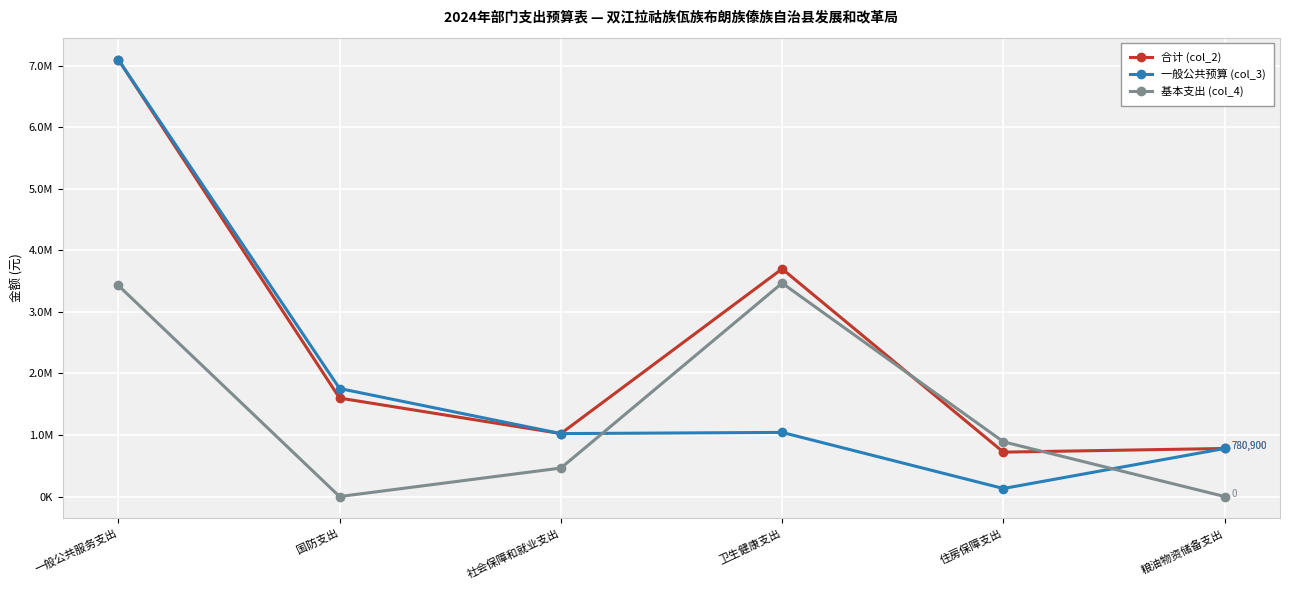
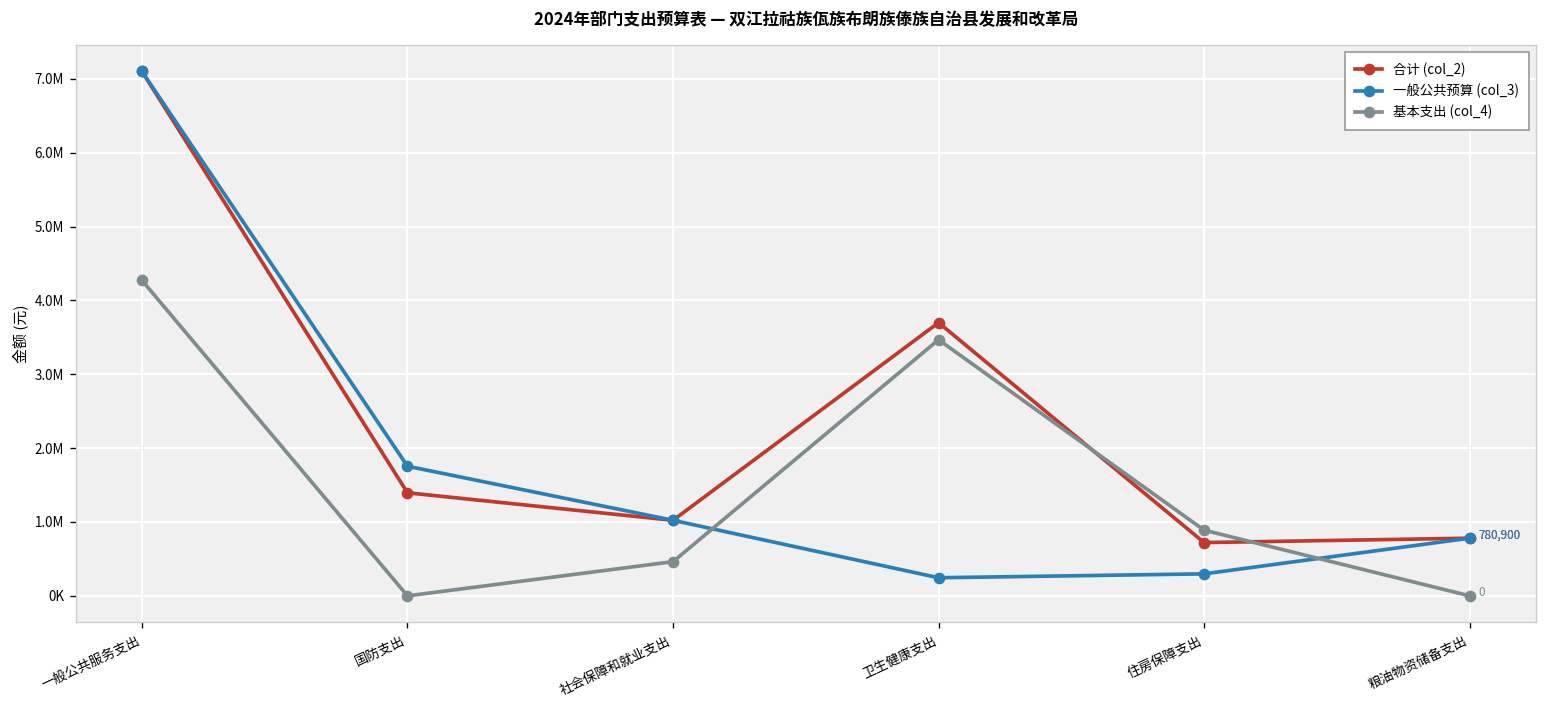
基本支出 (col_4), 一般公共服务支出: 3400000 -> 4300000
合计 (col_2), 国防支出: 1600000 -> 1400000
一般公共预算 (col_3), 卫生健康支出: 1000000 -> 200000
一般公共预算 (col_3), 住房保障支出: 100000 -> 300000
